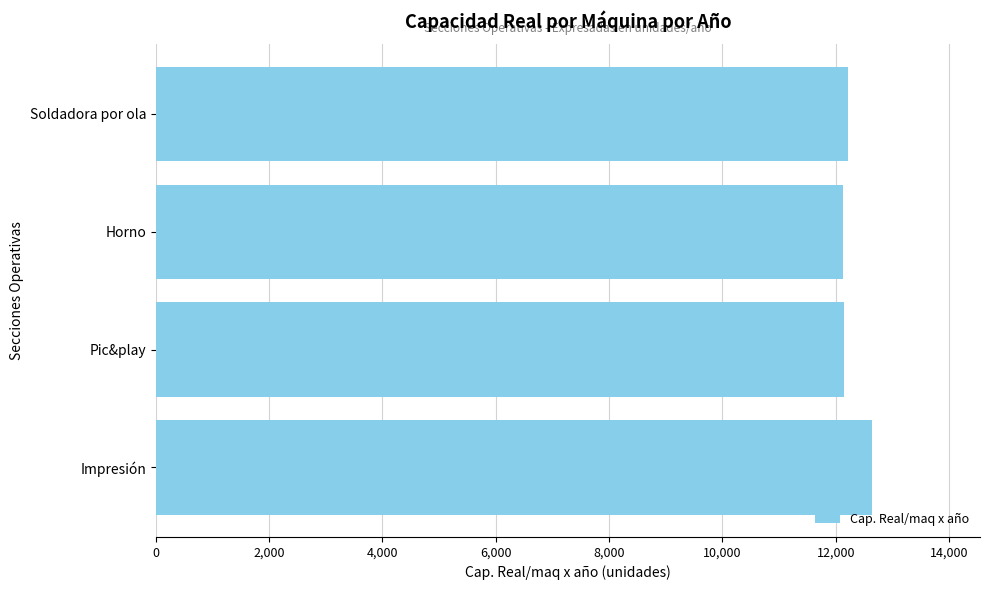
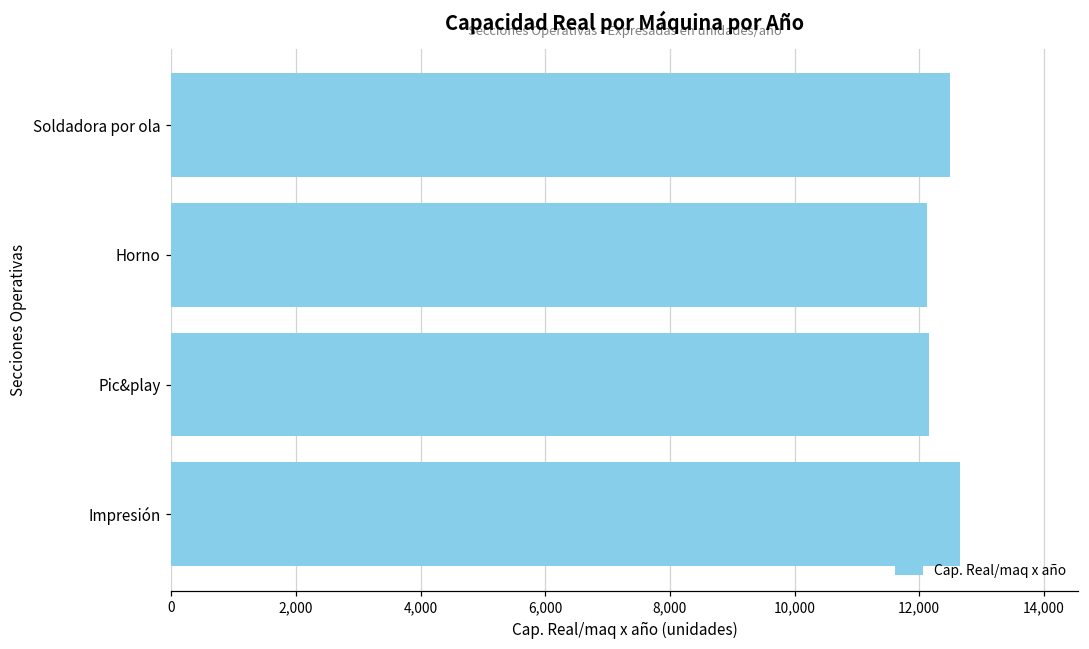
Soldadora por ola: 12,200 -> 12,500
